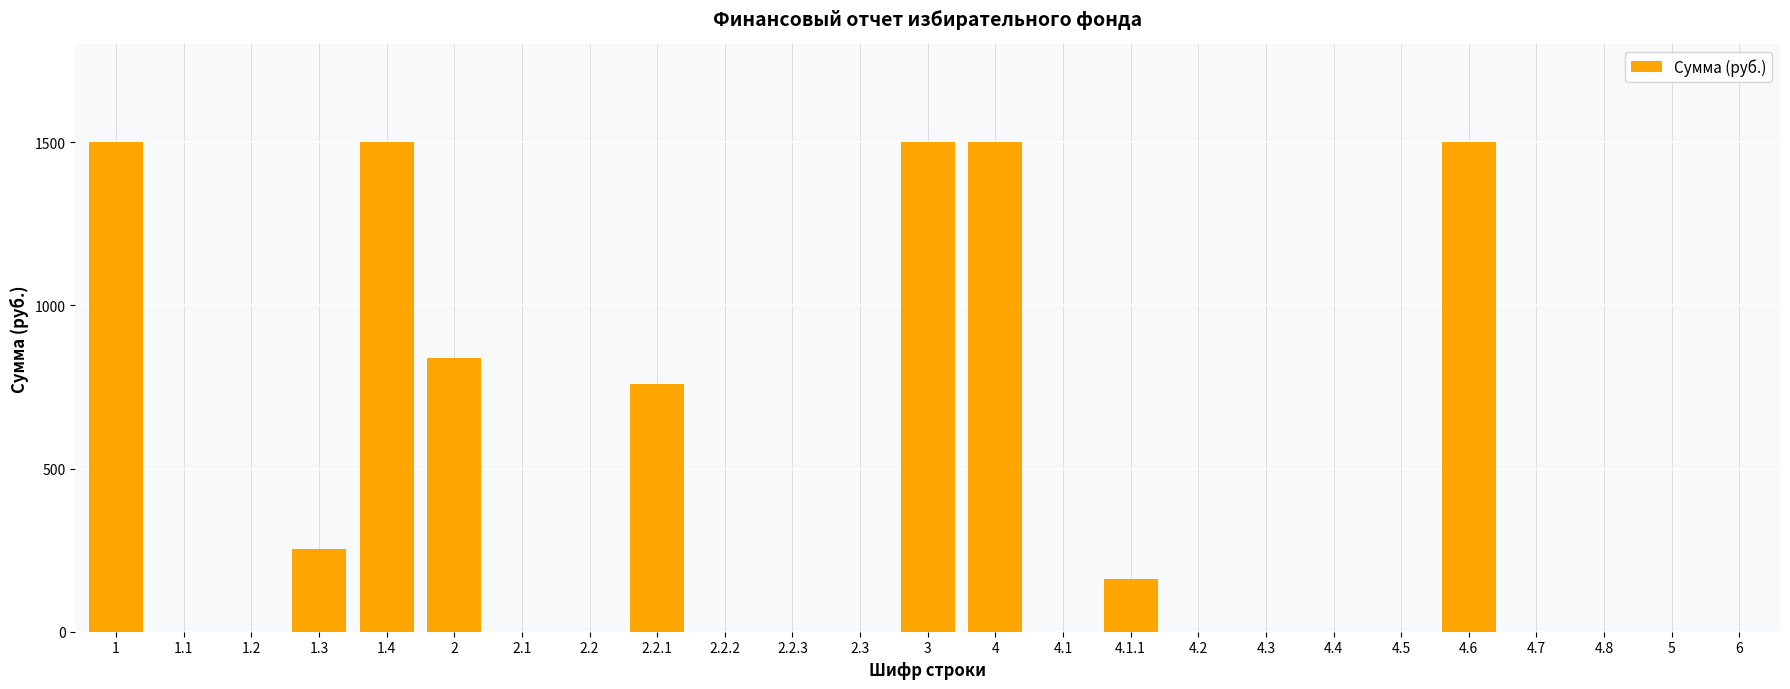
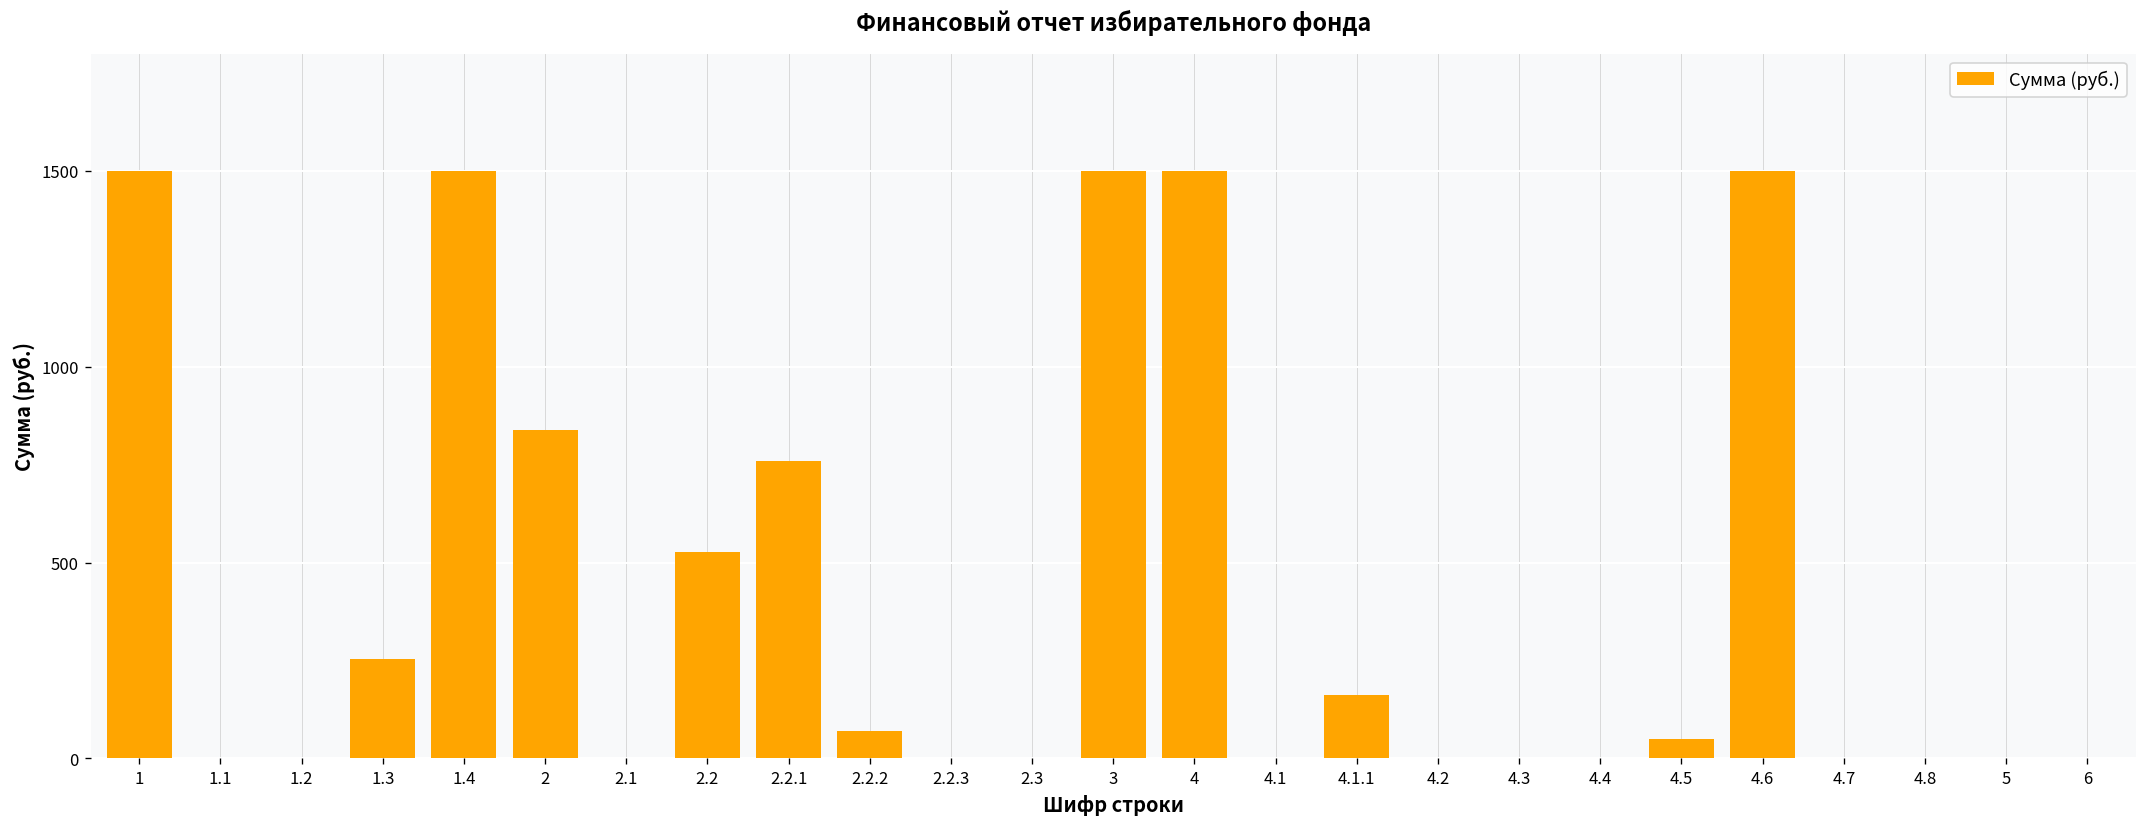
2.2: 0 -> 530
2.2.2: 0 -> 70
4.5: 0 -> 50
